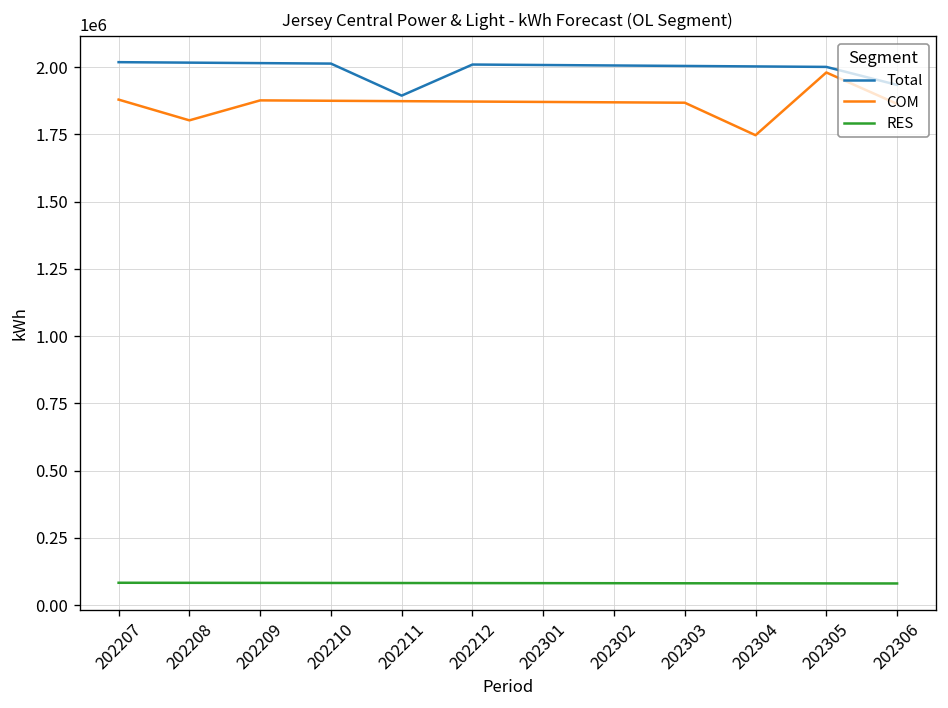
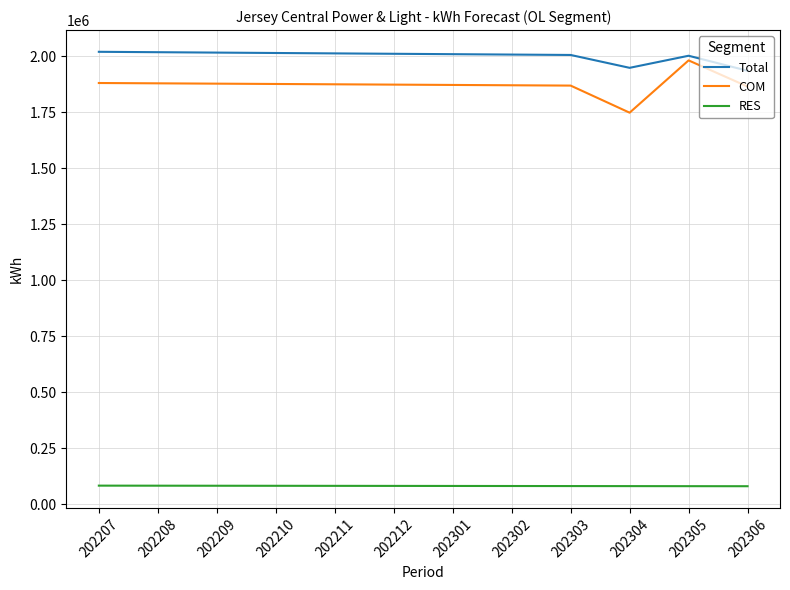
COM, 202208: 1800000 -> 1880000
Total, 202211: 1890000 -> 2010000
Total, 202304: 2000000 -> 1950000
